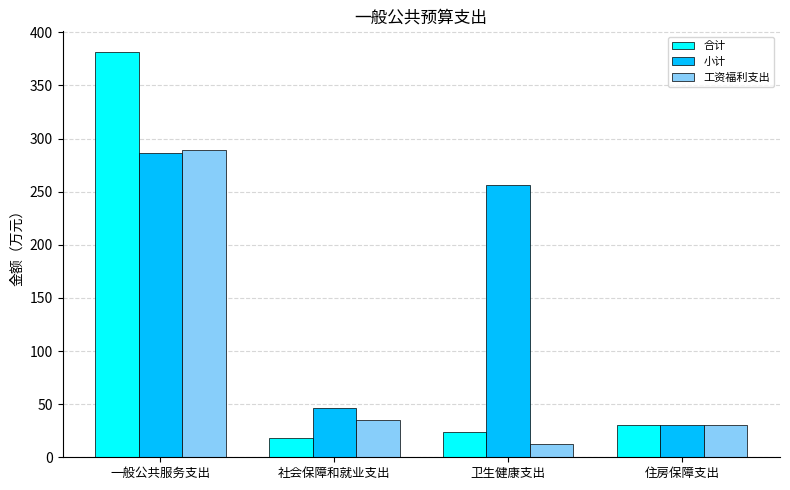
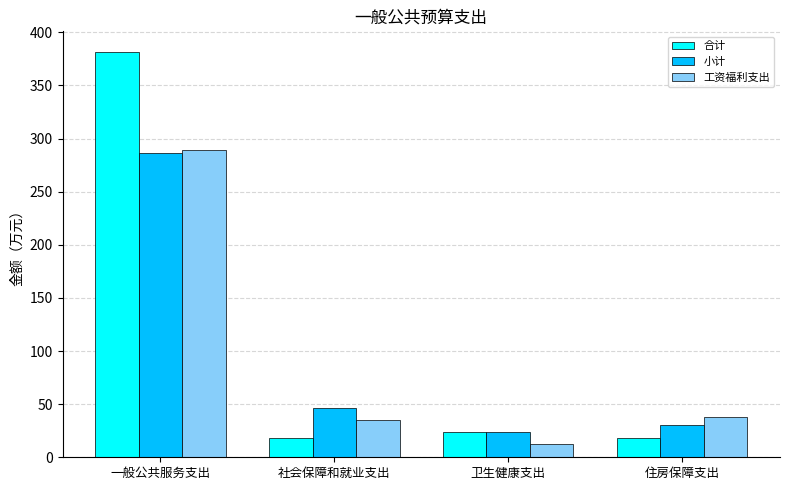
小计, 卫生健康支出: 256 -> 24
合计, 住房保障支出: 30 -> 18
工资福利支出, 住房保障支出: 30 -> 38
